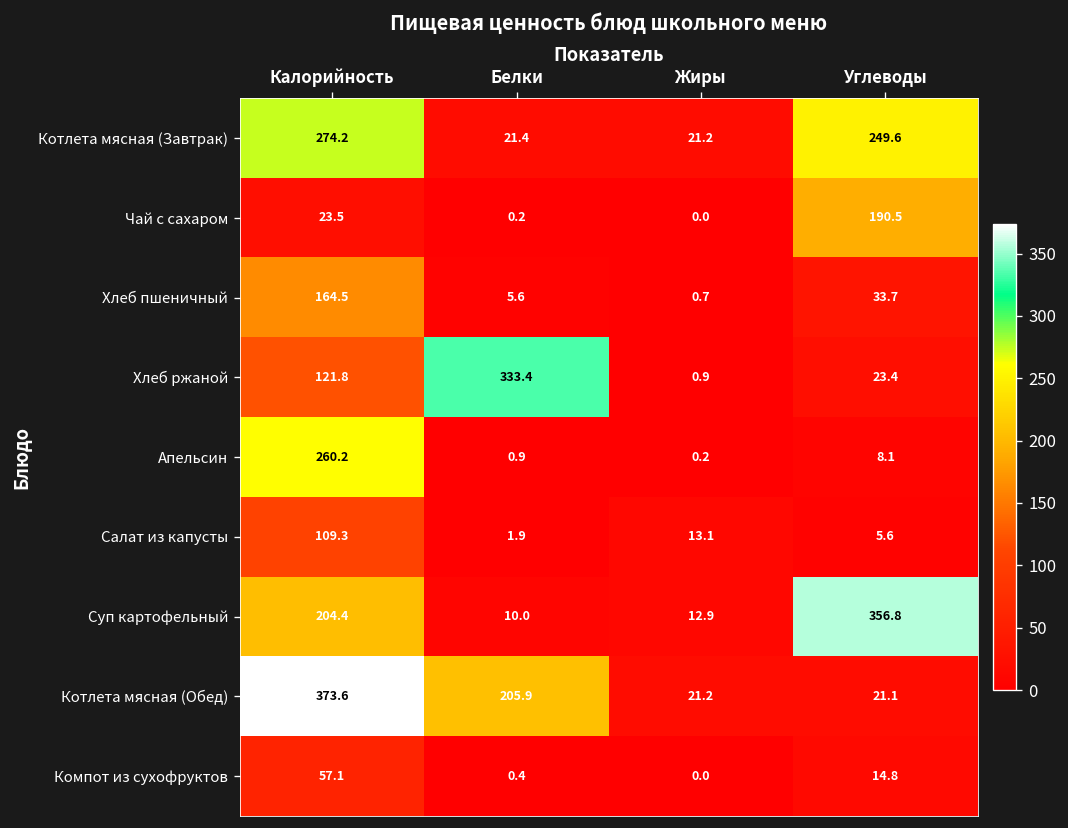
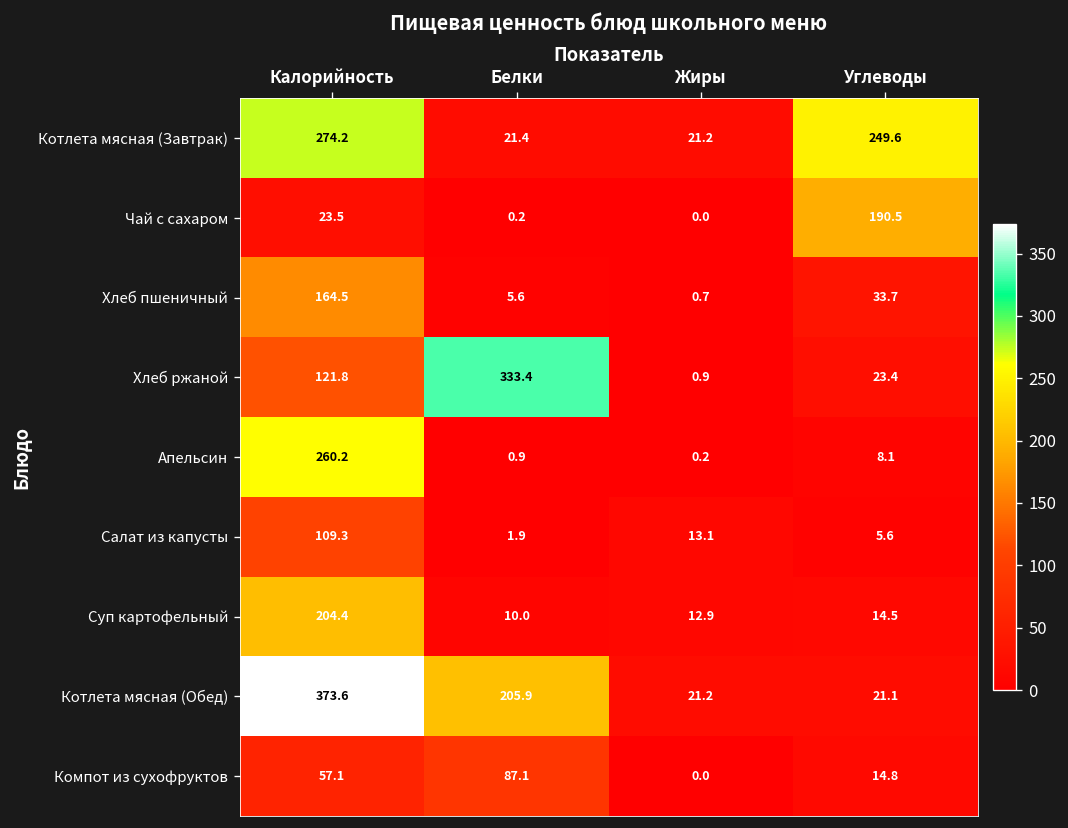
Суп картофельный, Углеводы: 356.8 -> 14.5
Компот из сухофруктов, Белки: 0.4 -> 87.1
